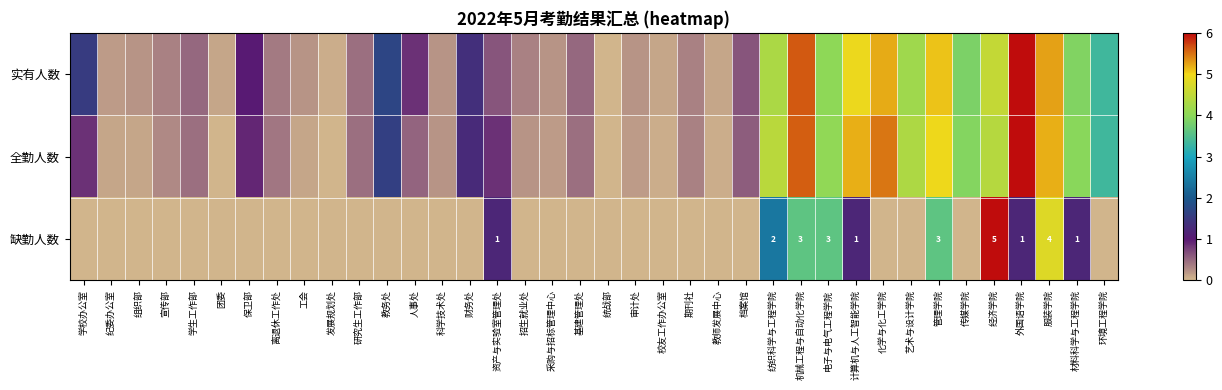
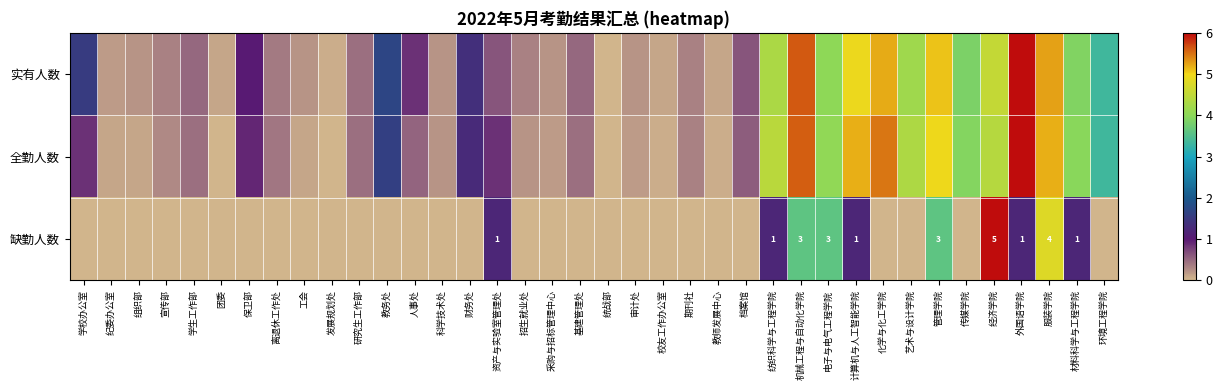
缺勤人数, 纺织科学与工程学院: 2 -> 1
